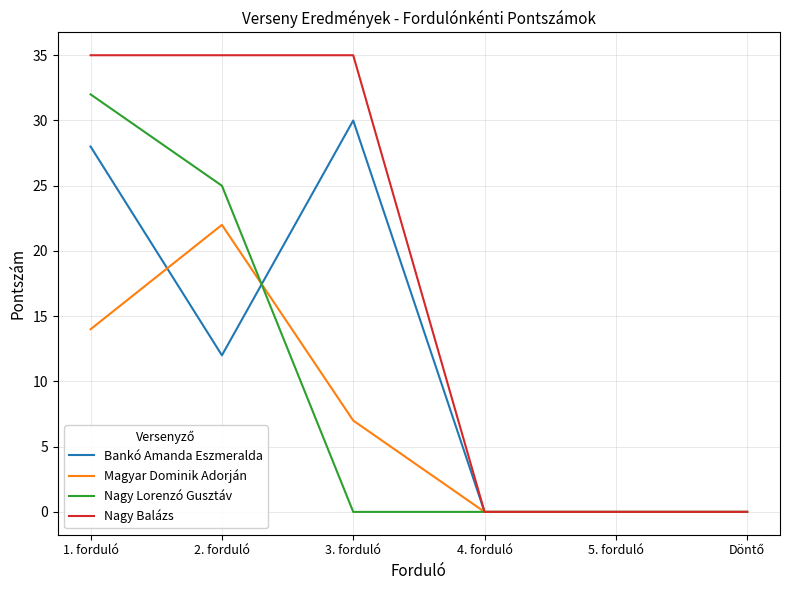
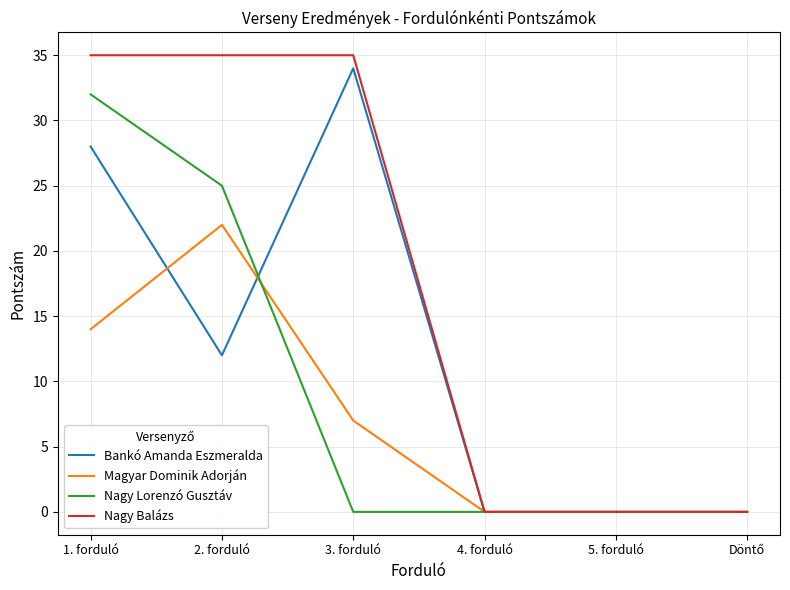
Bankó Amanda Eszmeralda, 3. forduló: 30 -> 34
